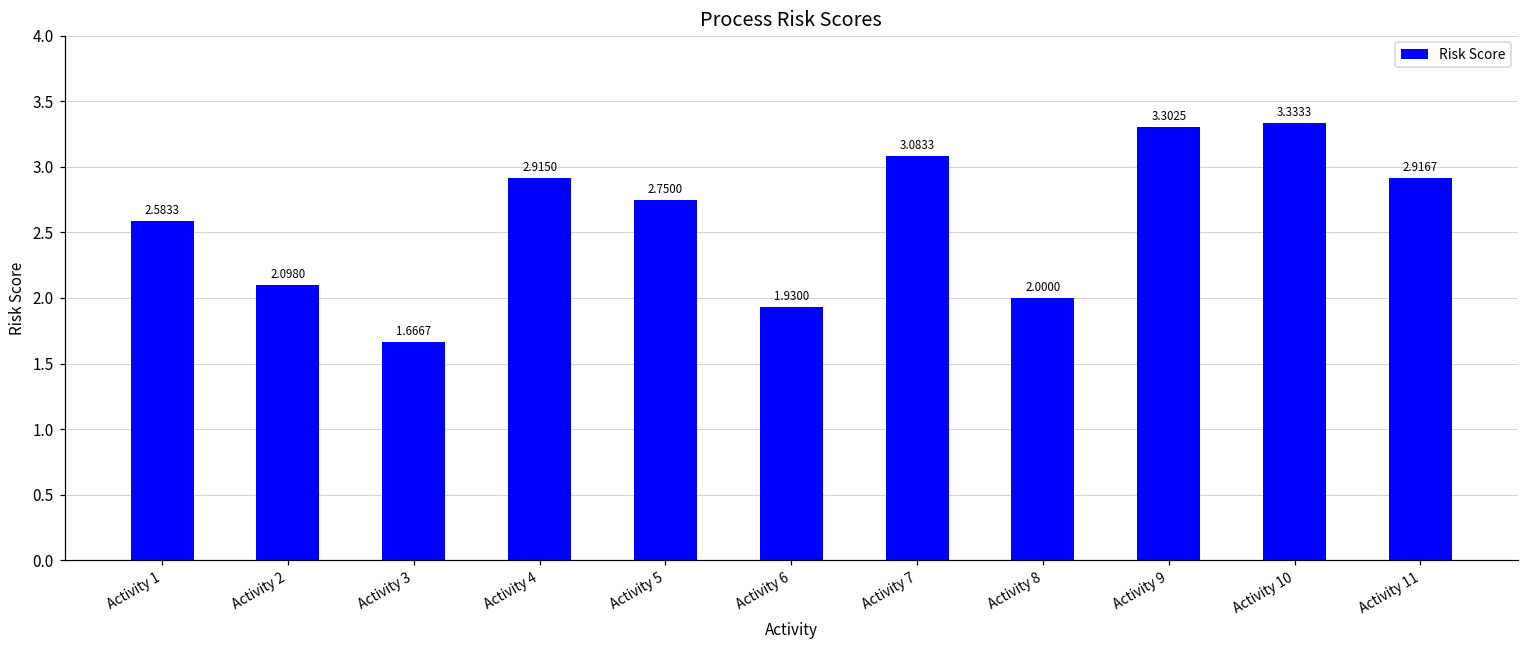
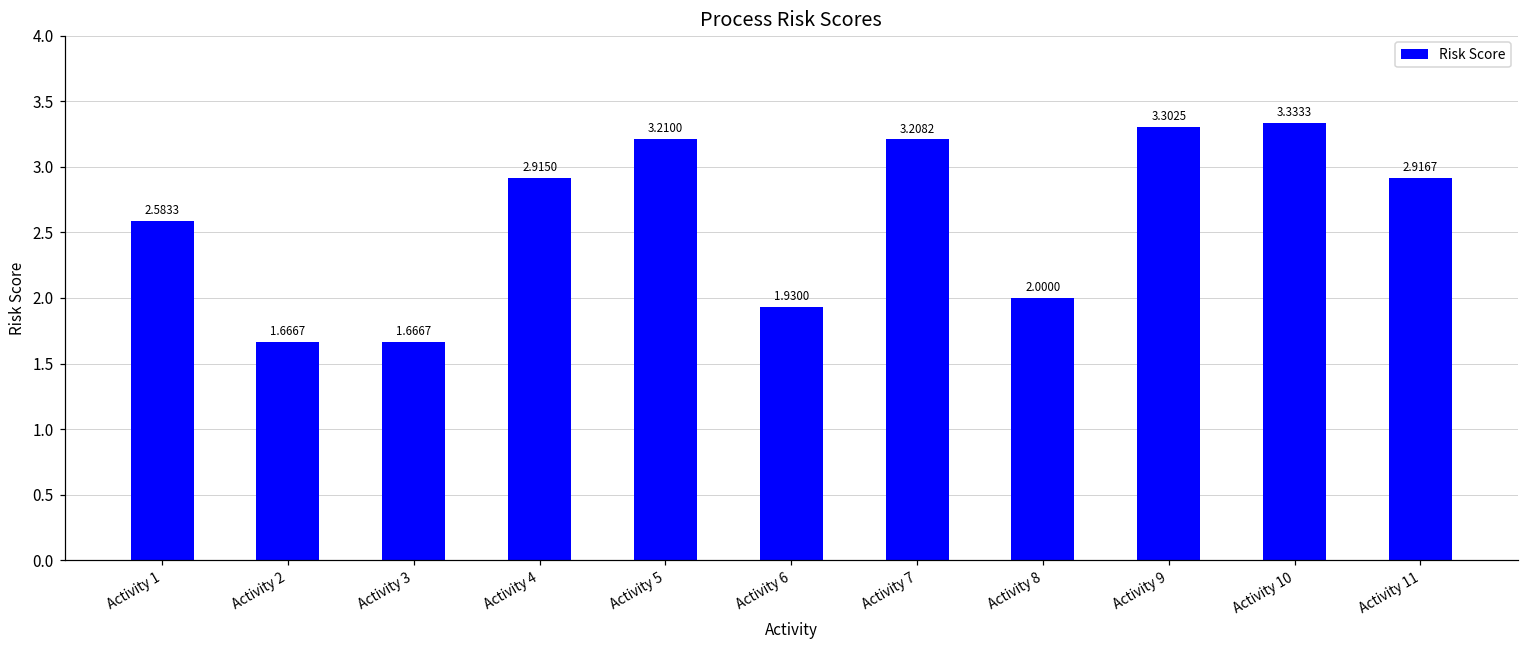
Activity 2: 2.0980 -> 1.6667
Activity 5: 2.7500 -> 3.2100
Activity 7: 3.0833 -> 3.2082
